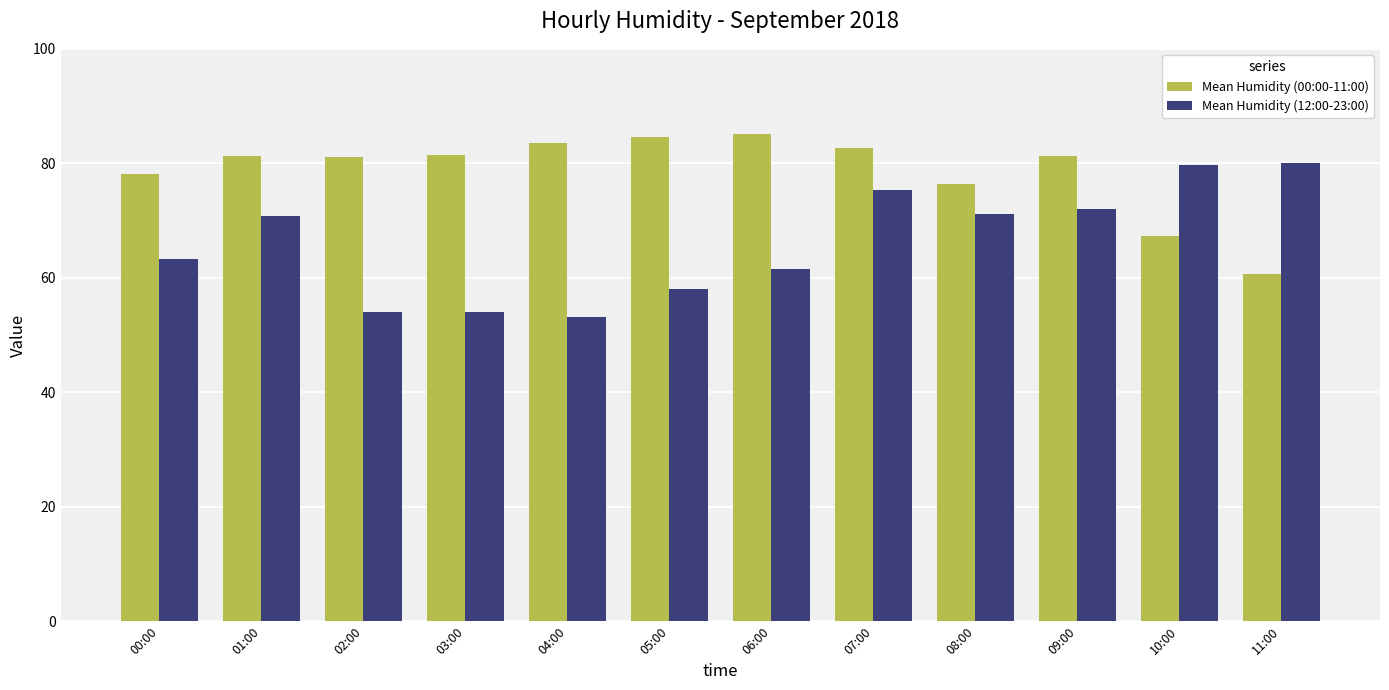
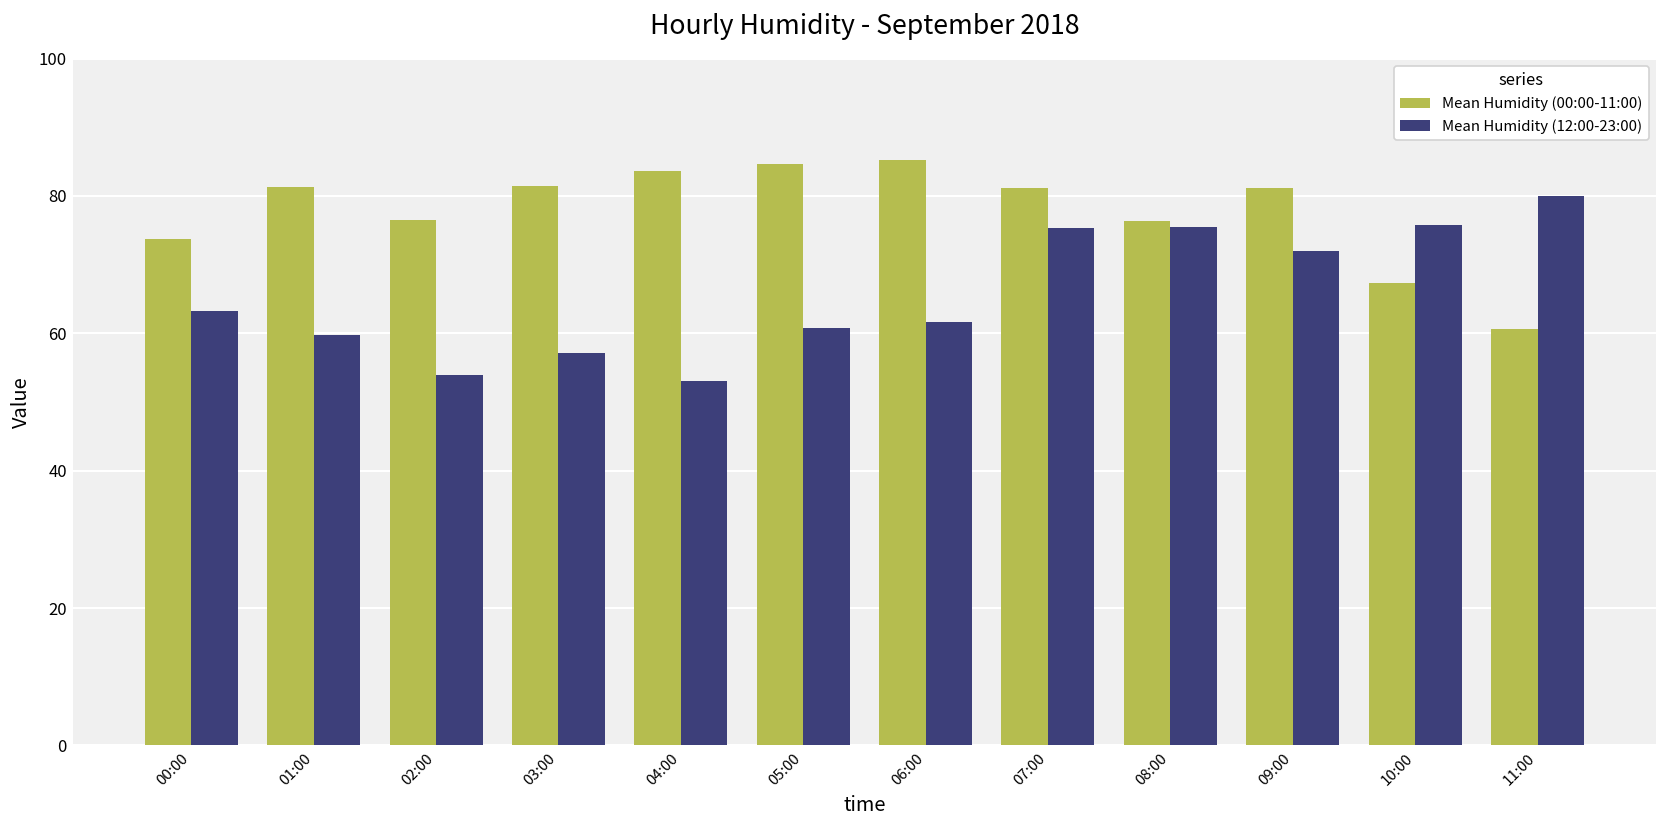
Mean Humidity (00:00-11:00), 00:00: 78 -> 74
Mean Humidity (12:00-23:00), 01:00: 71 -> 60
Mean Humidity (00:00-11:00), 02:00: 81 -> 77
Mean Humidity (12:00-23:00), 03:00: 54 -> 57
Mean Humidity (12:00-23:00), 05:00: 58 -> 61
Mean Humidity (00:00-11:00), 07:00: 83 -> 81
Mean Humidity (12:00-23:00), 08:00: 71 -> 76
Mean Humidity (12:00-23:00), 10:00: 80 -> 76
